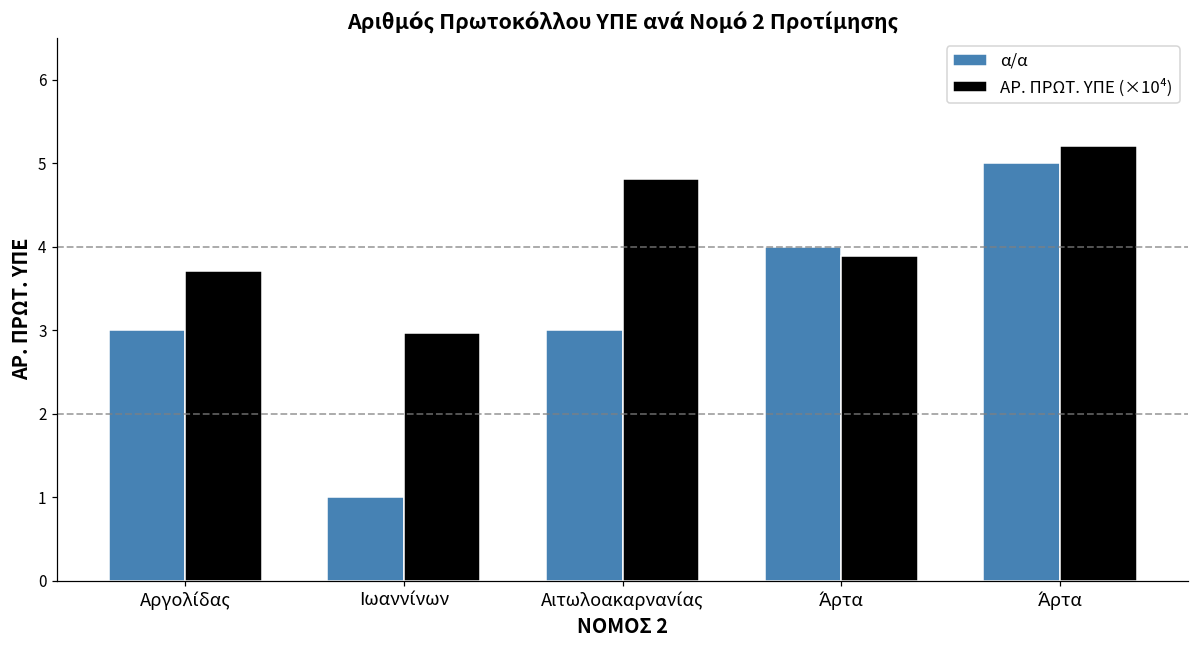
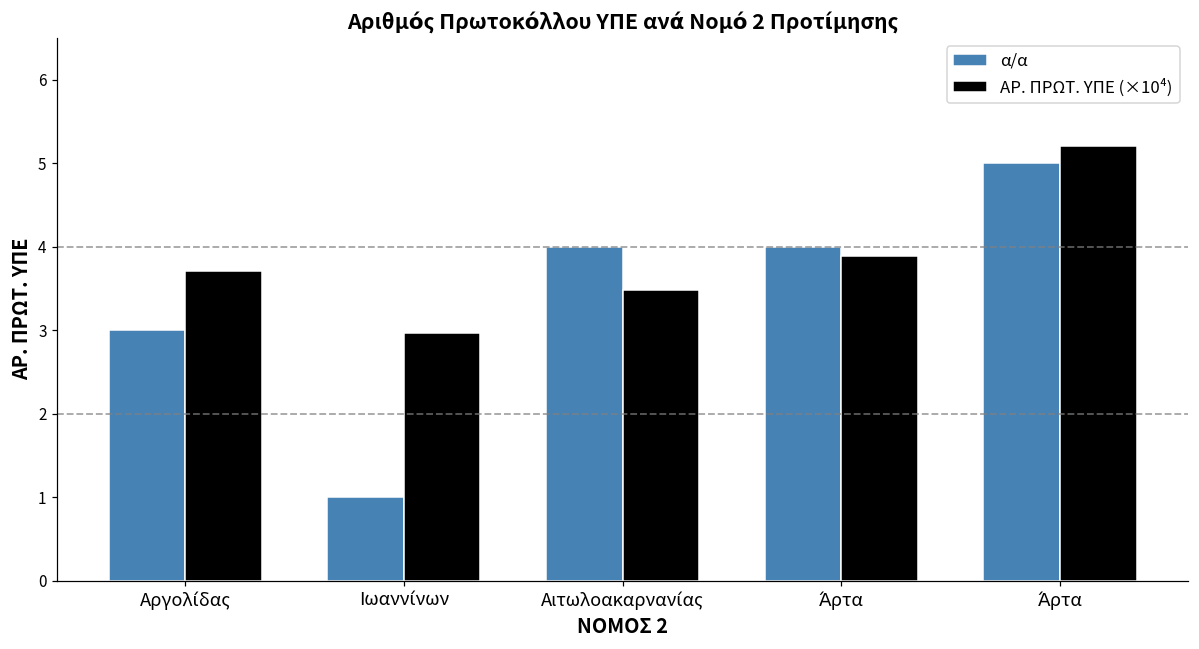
α/α, Αιτωλοακαρνανίας: 3 -> 4
ΑΡ. ΠΡΩΤ. ΥΠΕ (×10⁴), Αιτωλοακαρνανίας: 4.8 -> 3.5
